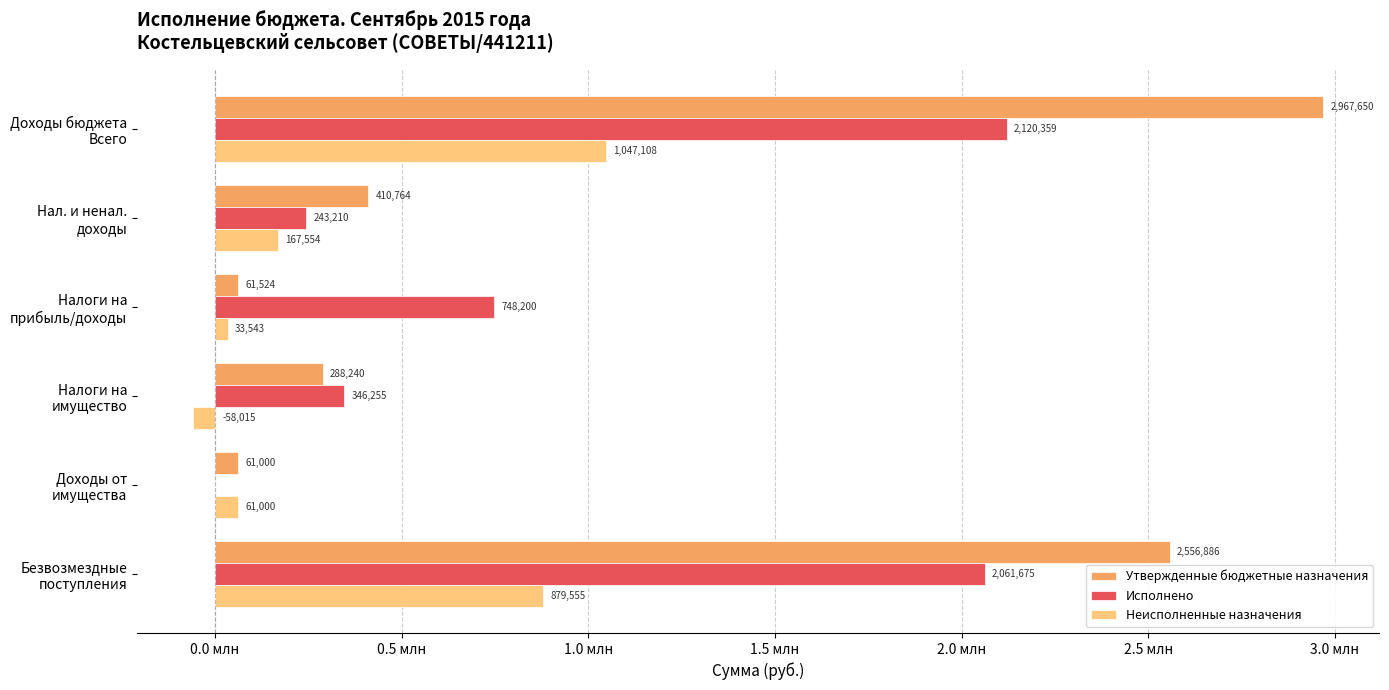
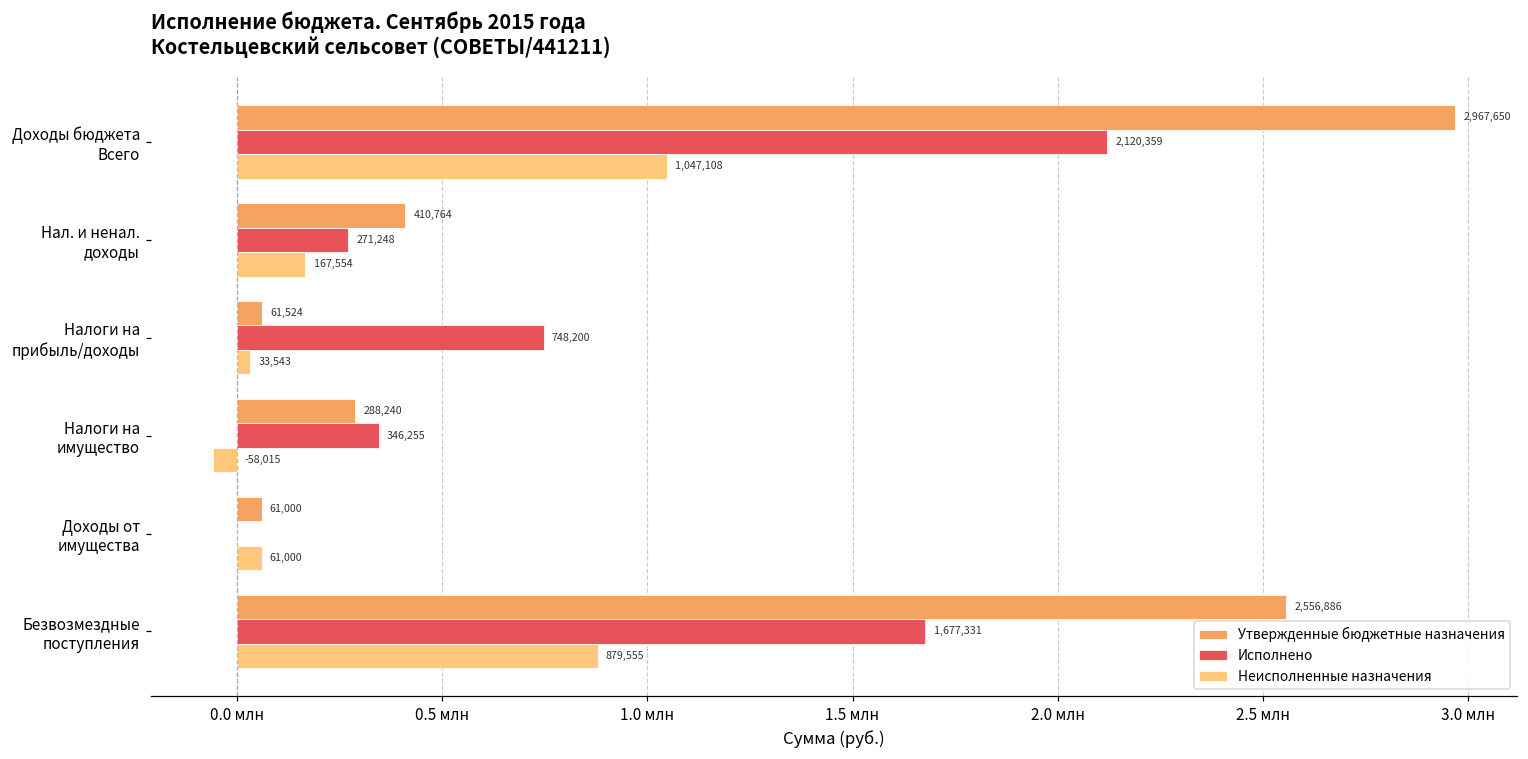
Исполнено, Нал. и ненал. доходы: 243,210 -> 271,248
Исполнено, Безвозмездные поступления: 2,061,675 -> 1,677,331
